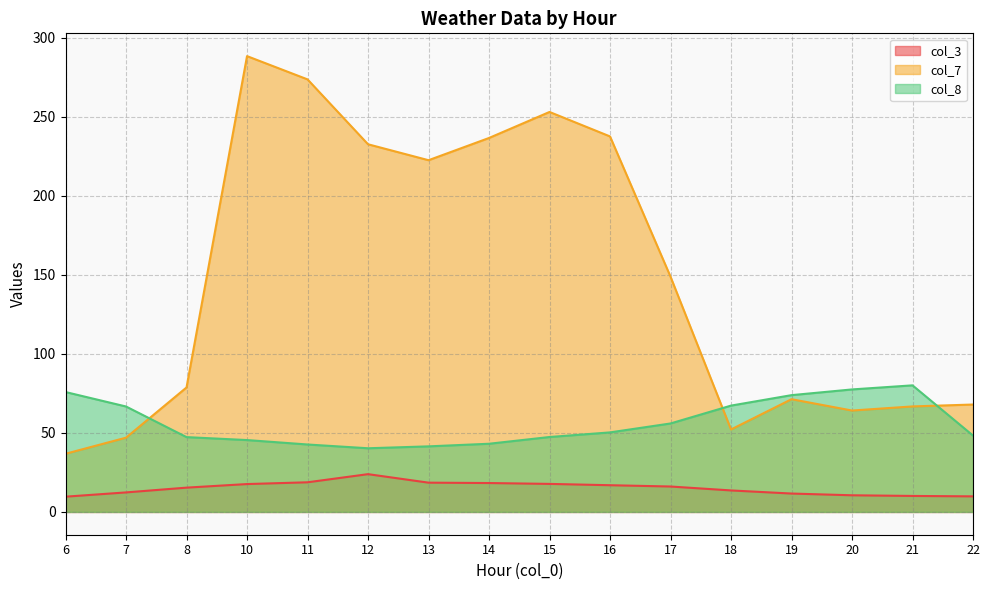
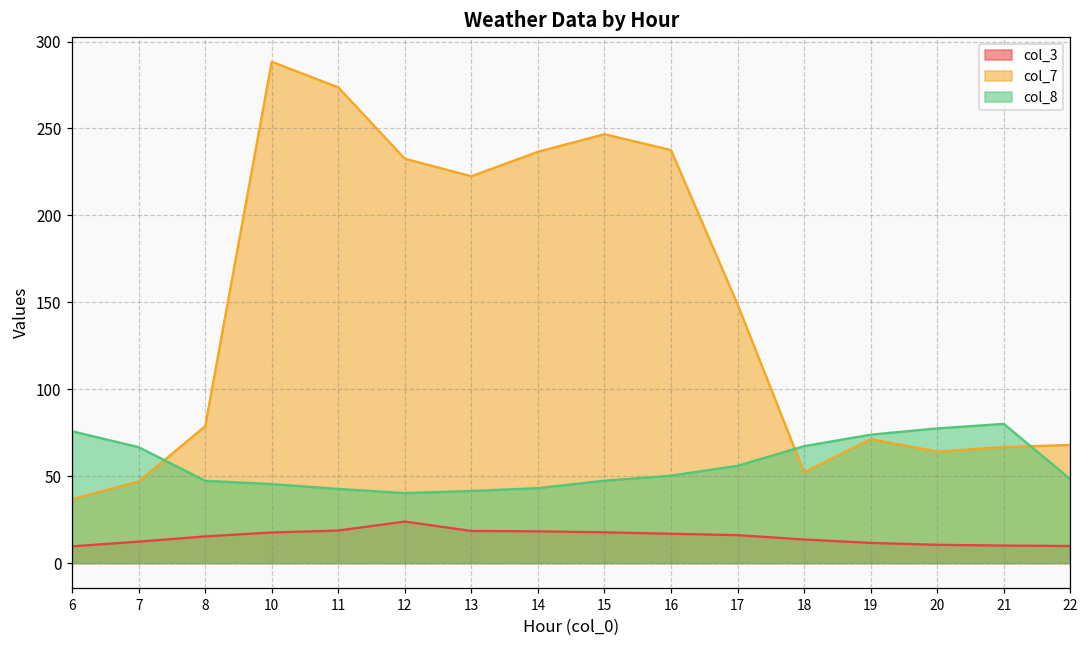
col_7, 15: 253 -> 247
